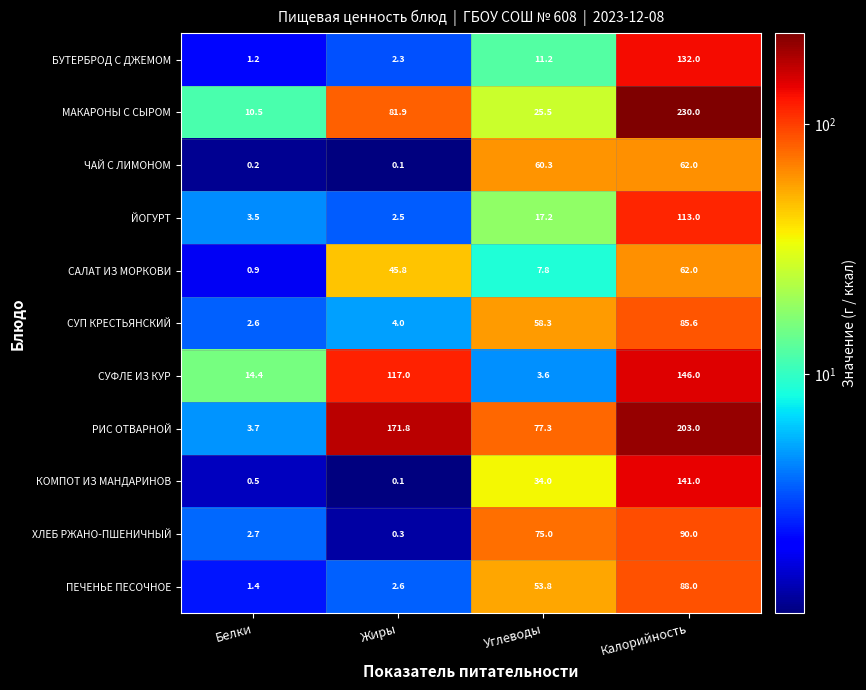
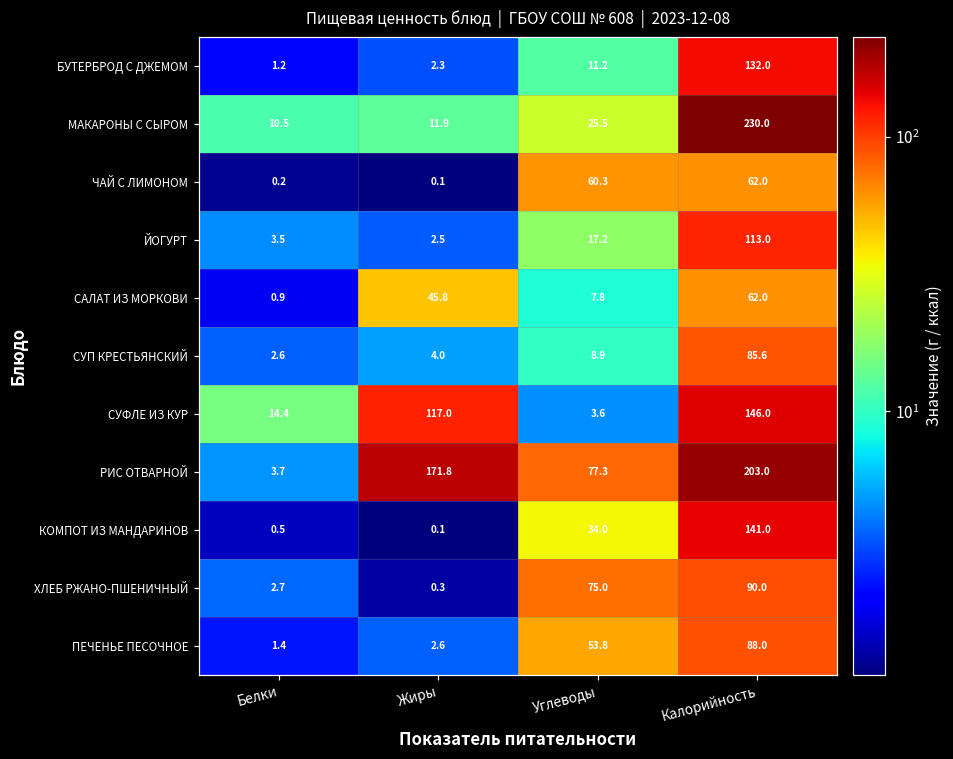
МАКАРОНЫ С СЫРОМ, Жиры: 81.9 -> 11.9
СУП КРЕСТЬЯНСКИЙ, Углеводы: 58.3 -> 8.9
